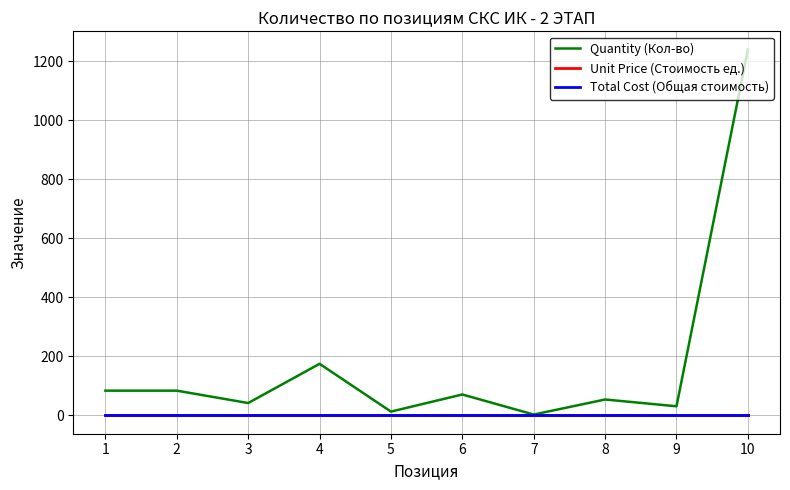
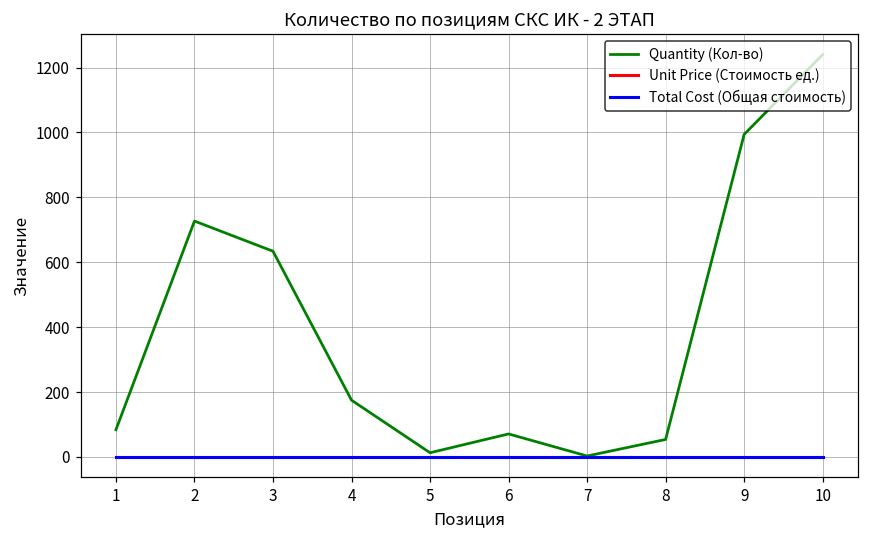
Quantity (Кол-во), 2: 80 -> 730
Quantity (Кол-во), 3: 40 -> 630
Quantity (Кол-во), 9: 30 -> 990
